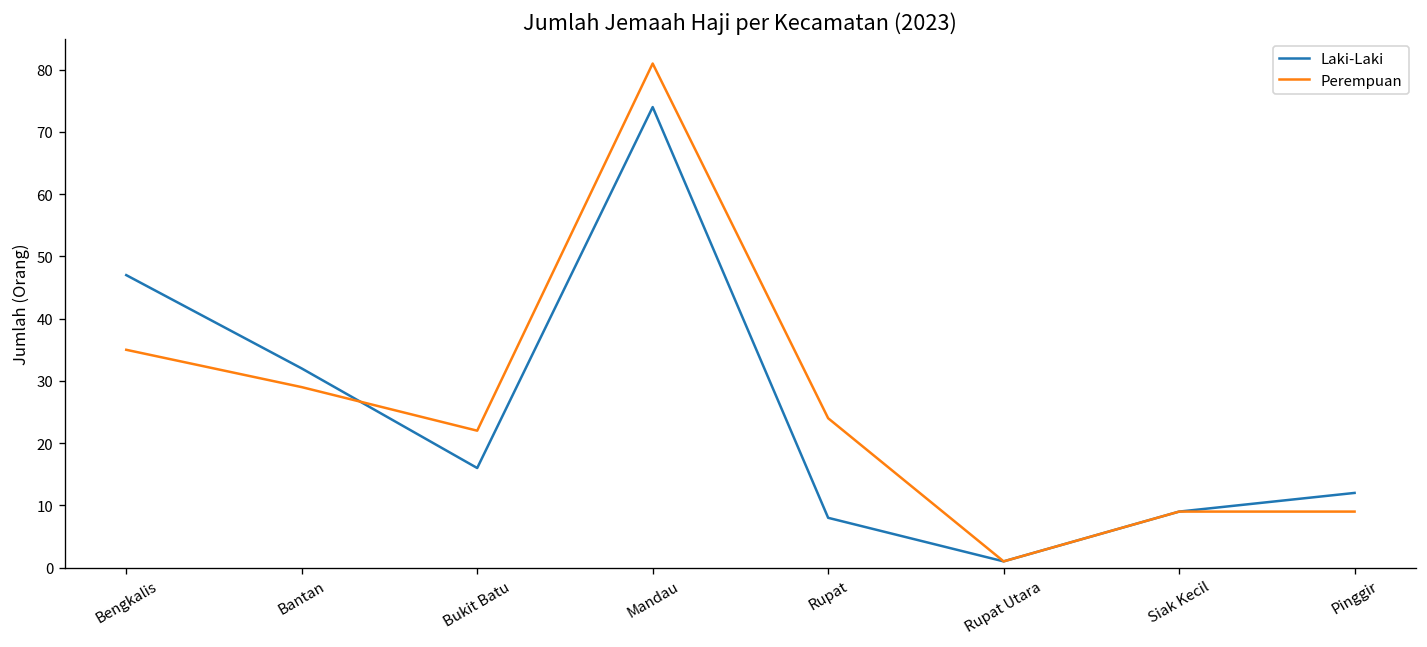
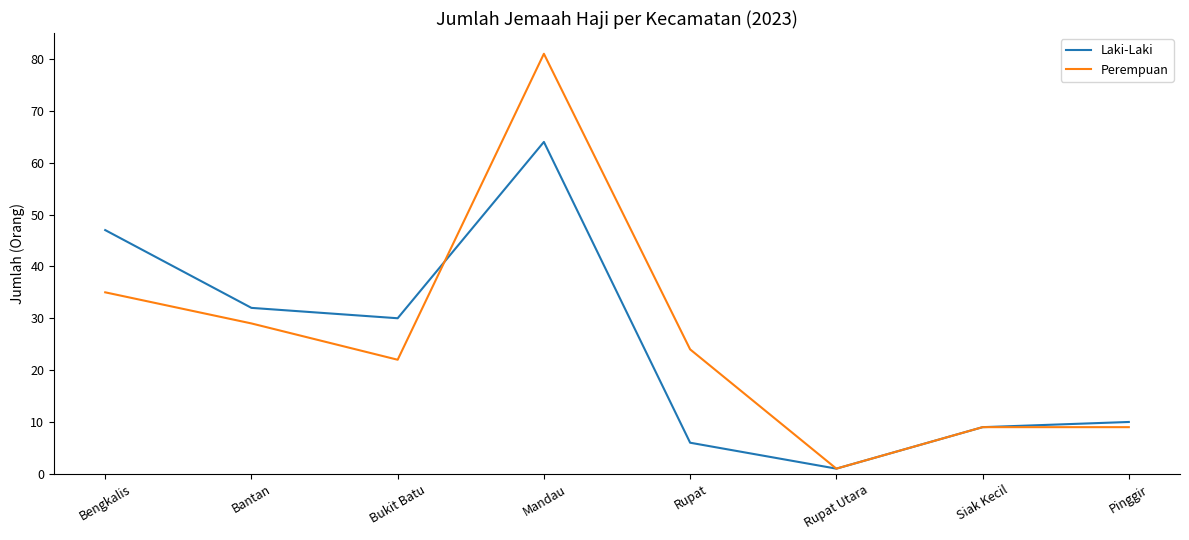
Laki-Laki, Bukit Batu: 16 -> 30
Laki-Laki, Mandau: 74 -> 64
Laki-Laki, Rupat: 8 -> 6
Laki-Laki, Pinggir: 12 -> 10
